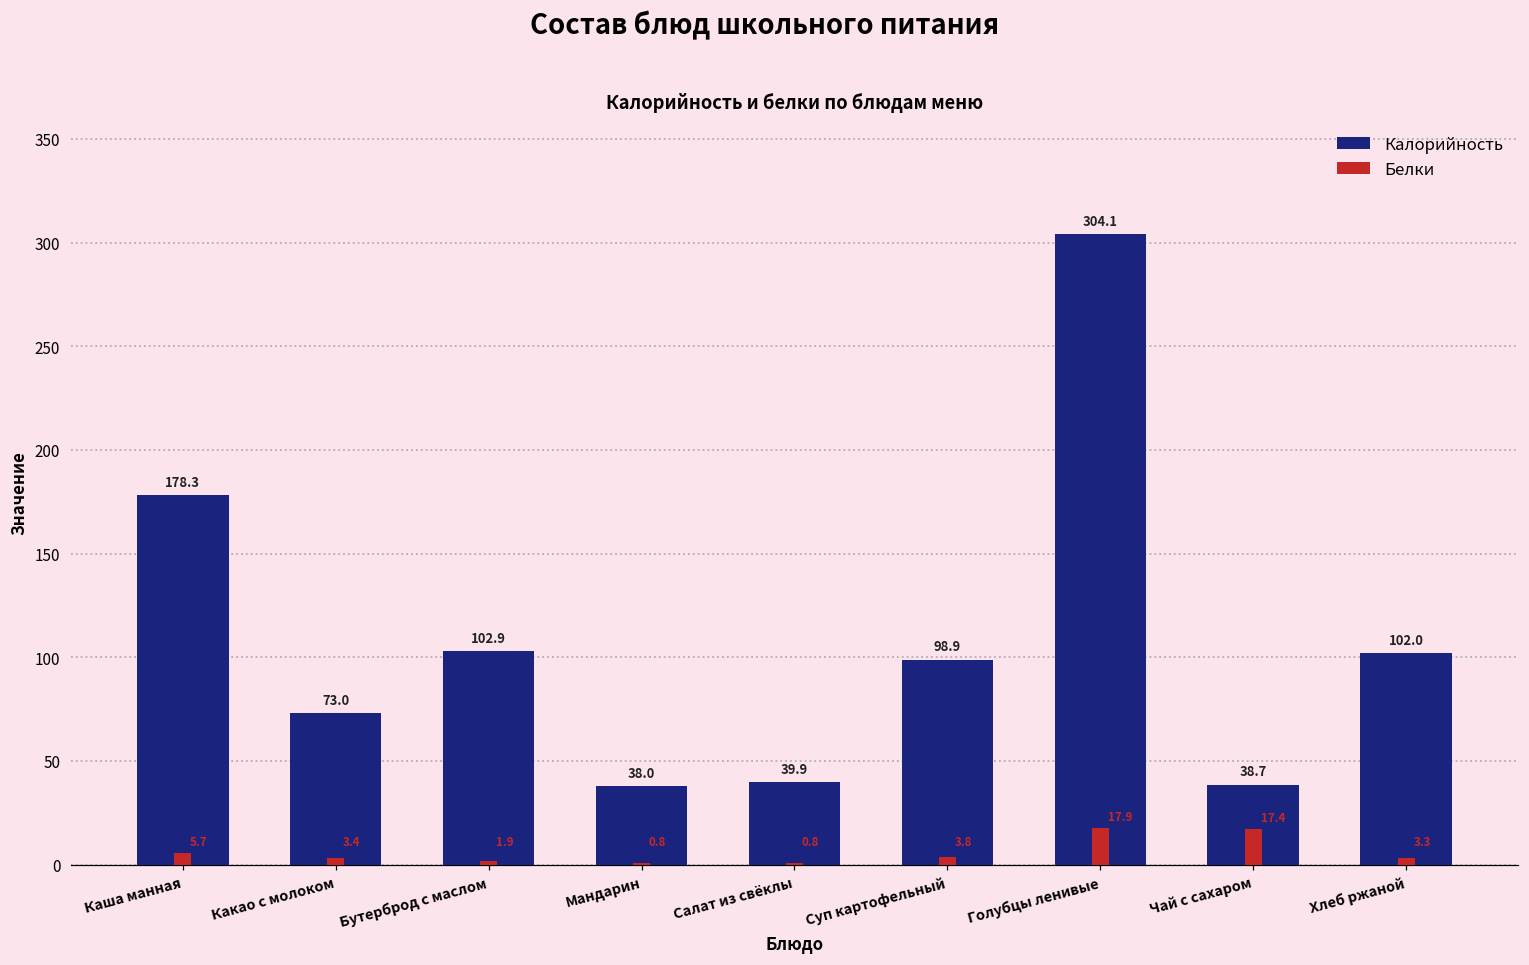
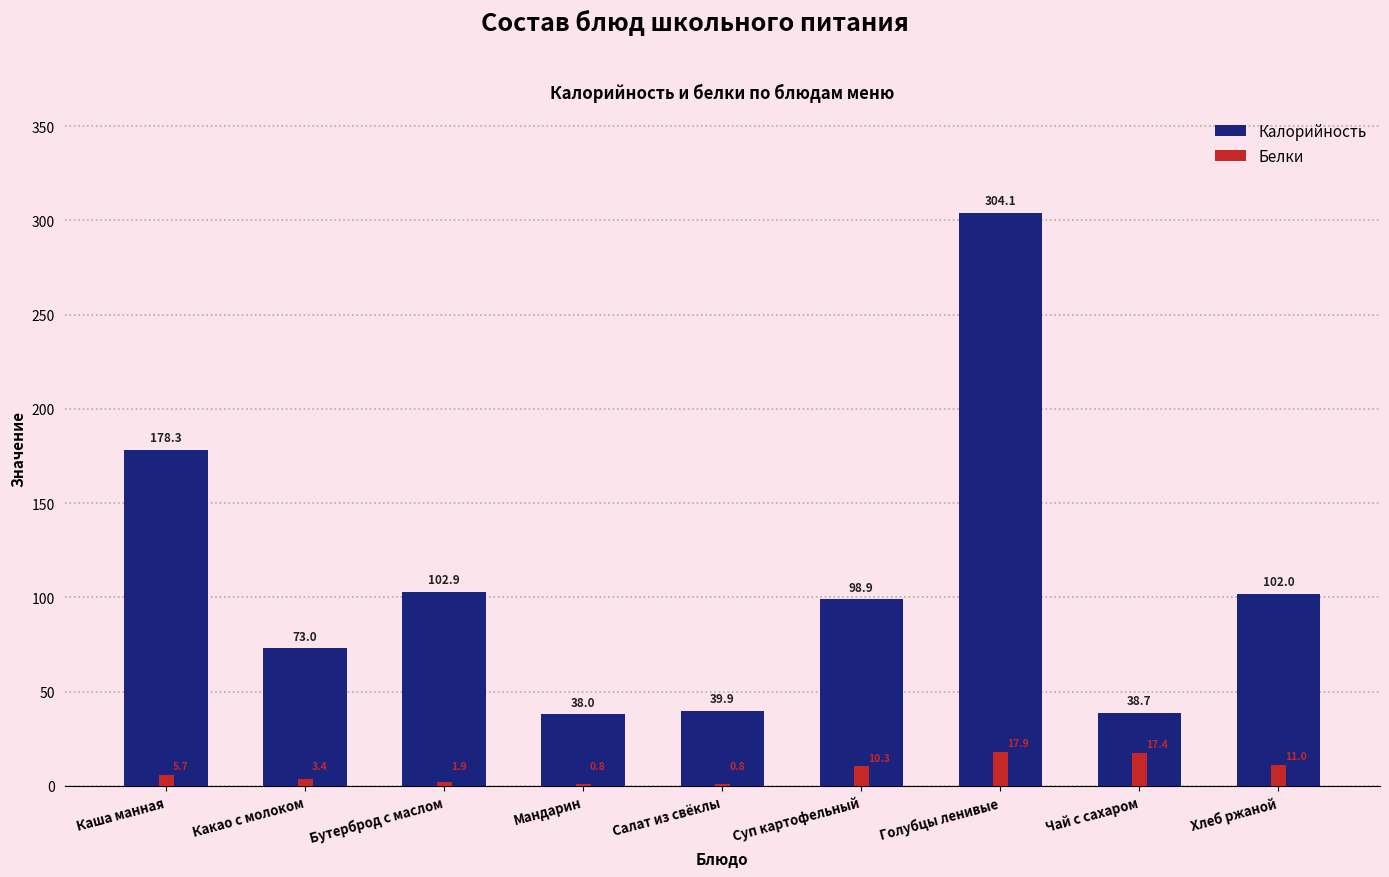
Белки, Суп картофельный: 3.8 -> 10.3
Белки, Хлеб ржаной: 3.3 -> 11.0
